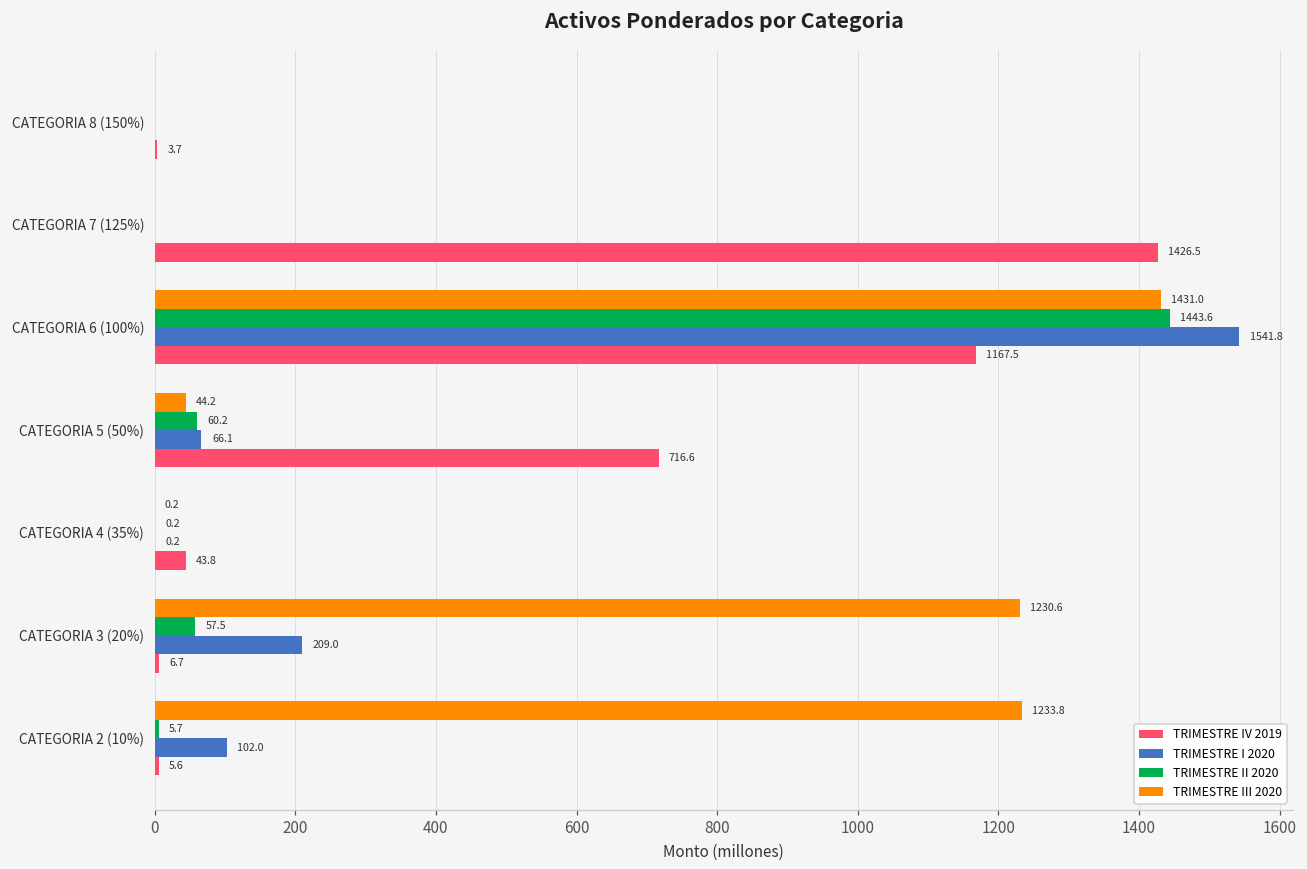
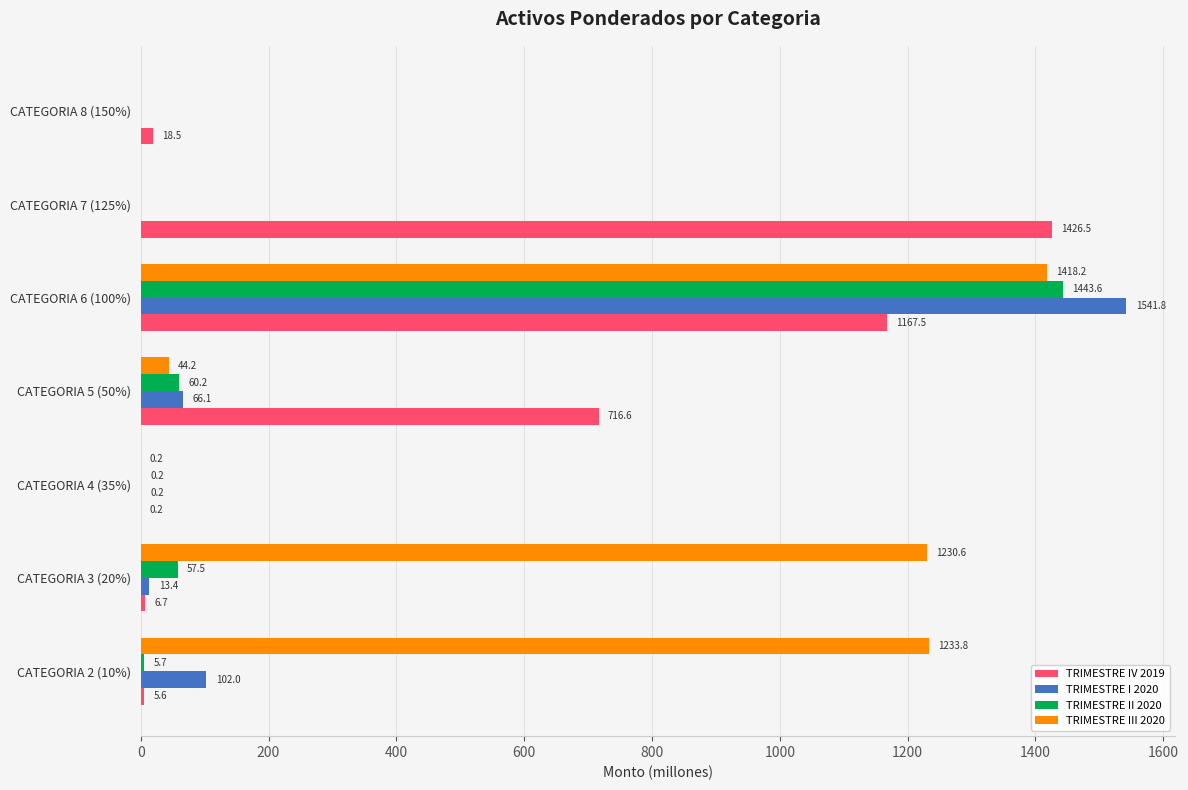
TRIMESTRE IV 2019, CATEGORIA 8 (150%): 3.7 -> 18.5
TRIMESTRE III 2020, CATEGORIA 6 (100%): 1431.0 -> 1418.2
TRIMESTRE IV 2019, CATEGORIA 4 (35%): 43.8 -> 0.2
TRIMESTRE I 2020, CATEGORIA 3 (20%): 209.0 -> 13.4
